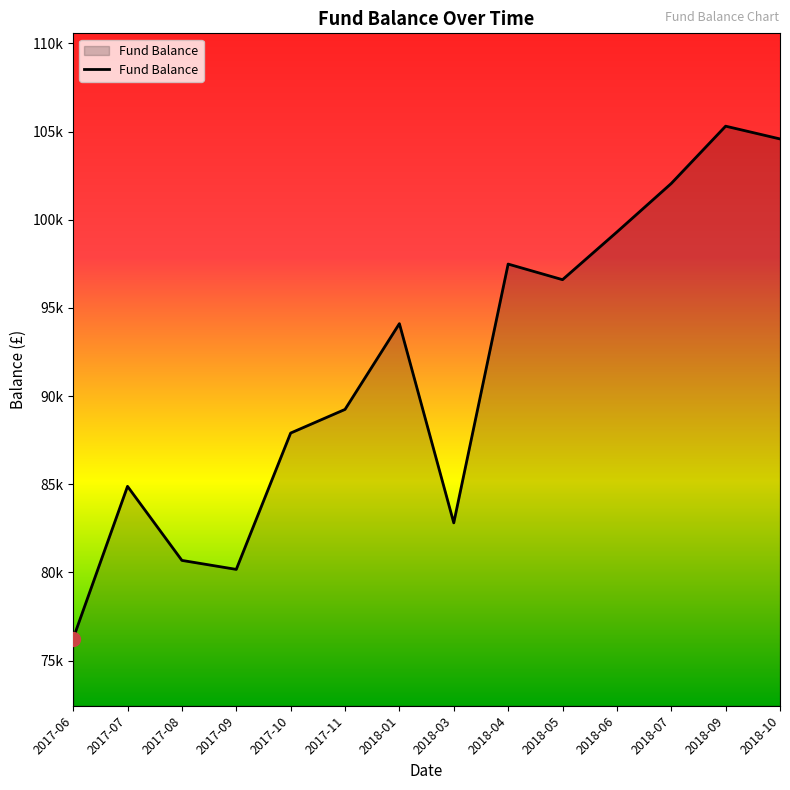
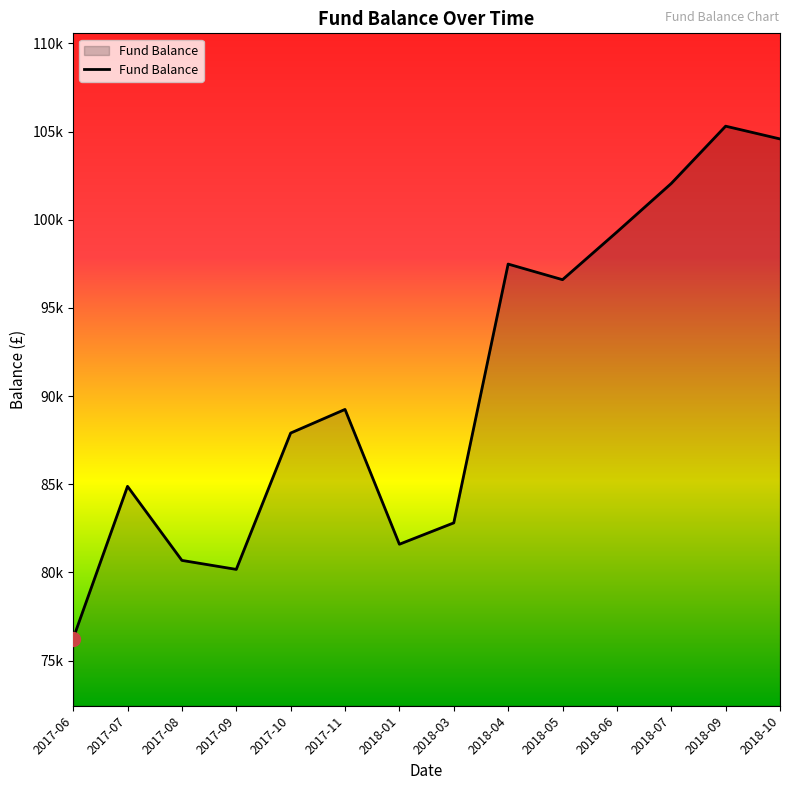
Fund Balance, 2018-01: 94100 -> 81600
